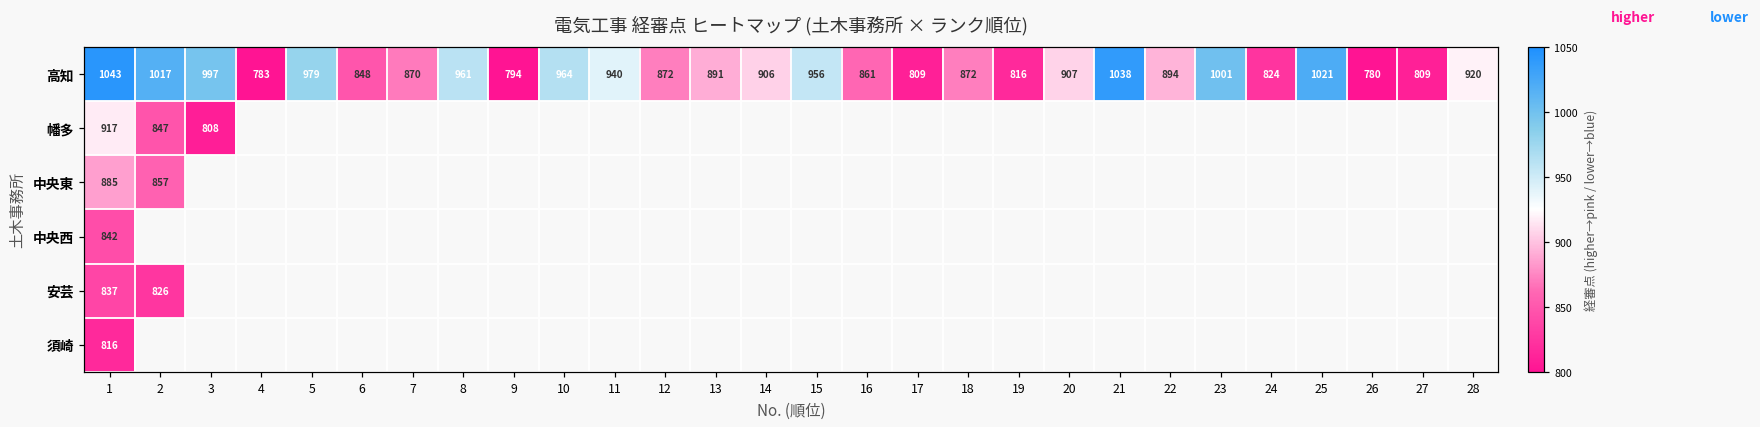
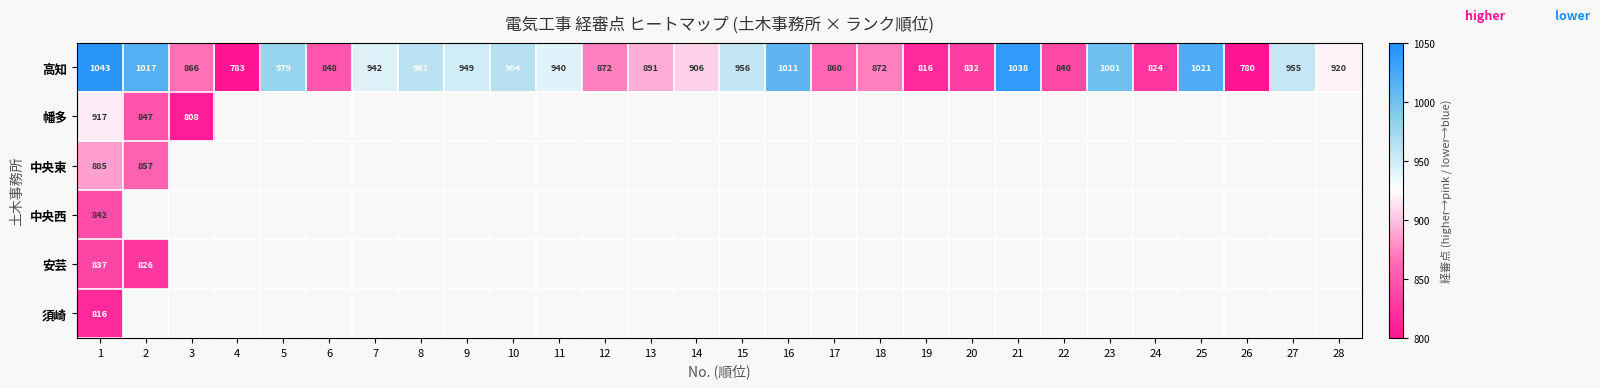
高知, 3: 997 -> 866
高知, 7: 870 -> 942
高知, 9: 794 -> 949
高知, 16: 861 -> 1011
高知, 17: 809 -> 860
高知, 20: 907 -> 832
高知, 22: 894 -> 840
高知, 27: 809 -> 955
